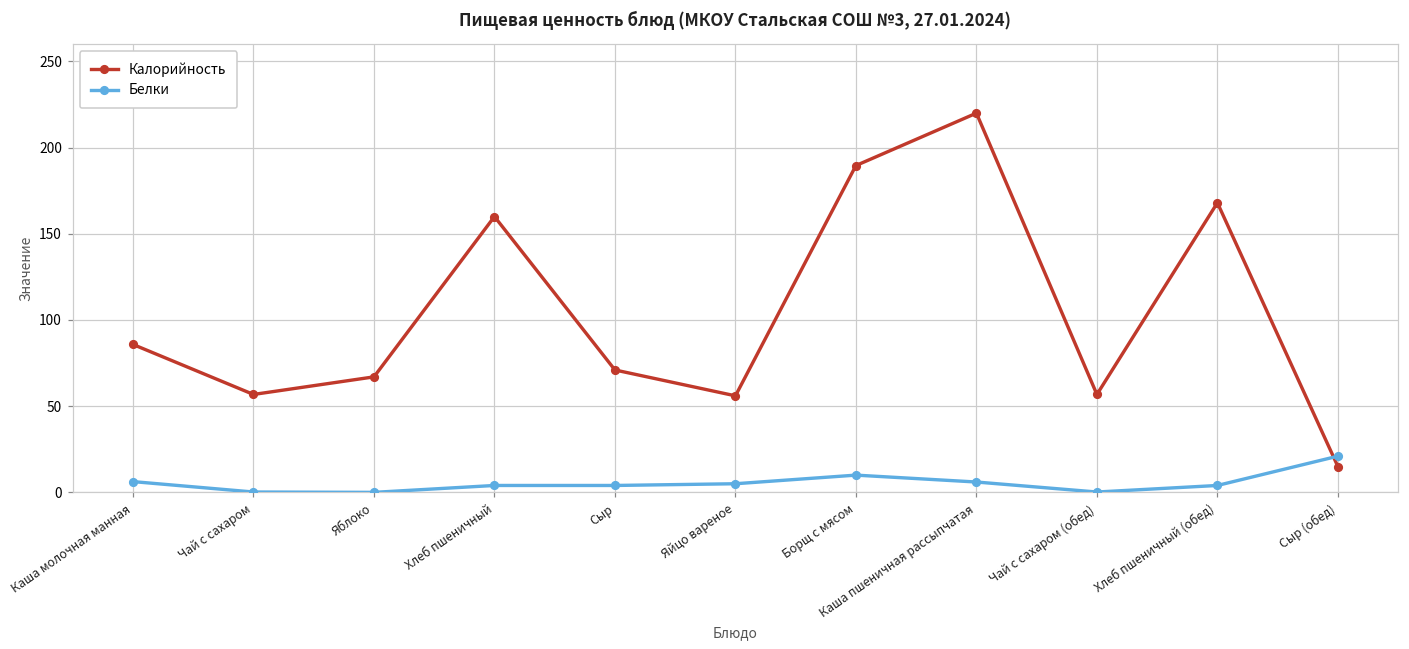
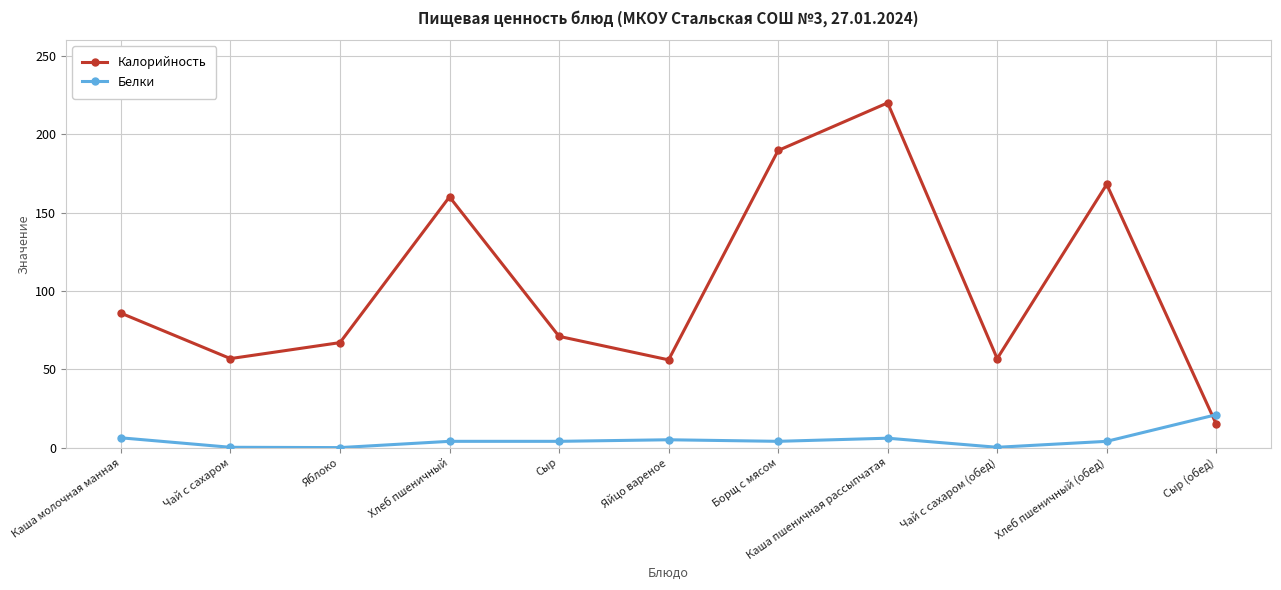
Белки, Борщ с мясом: 10 -> 4
